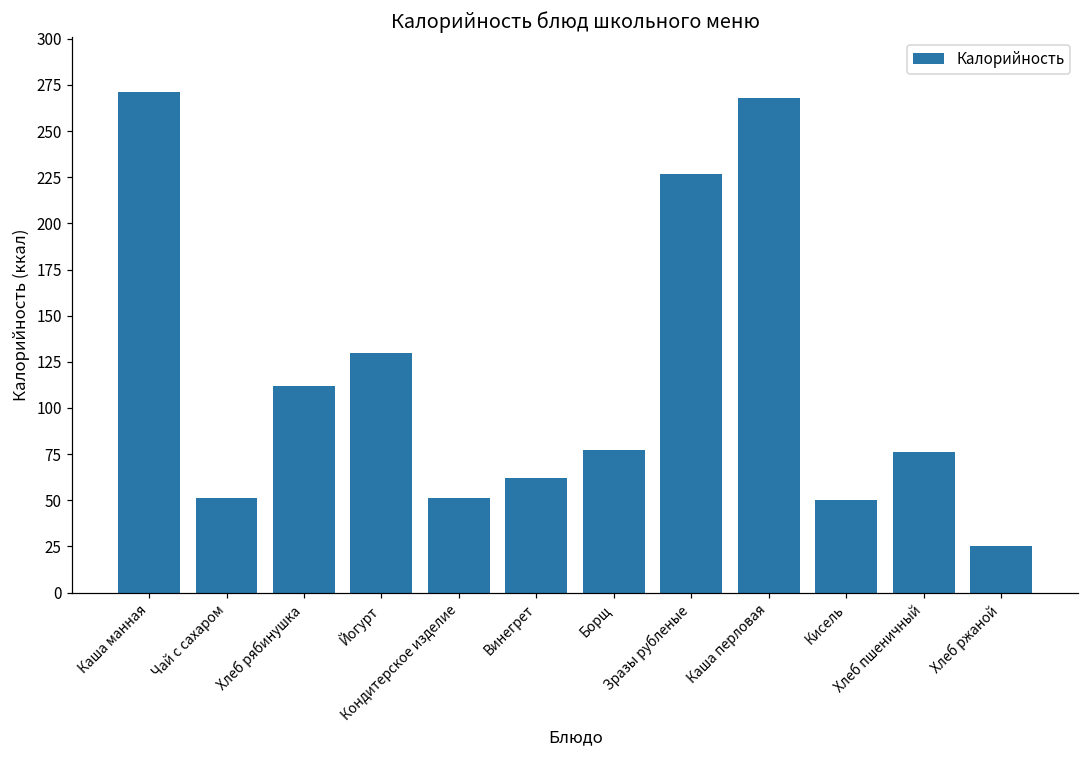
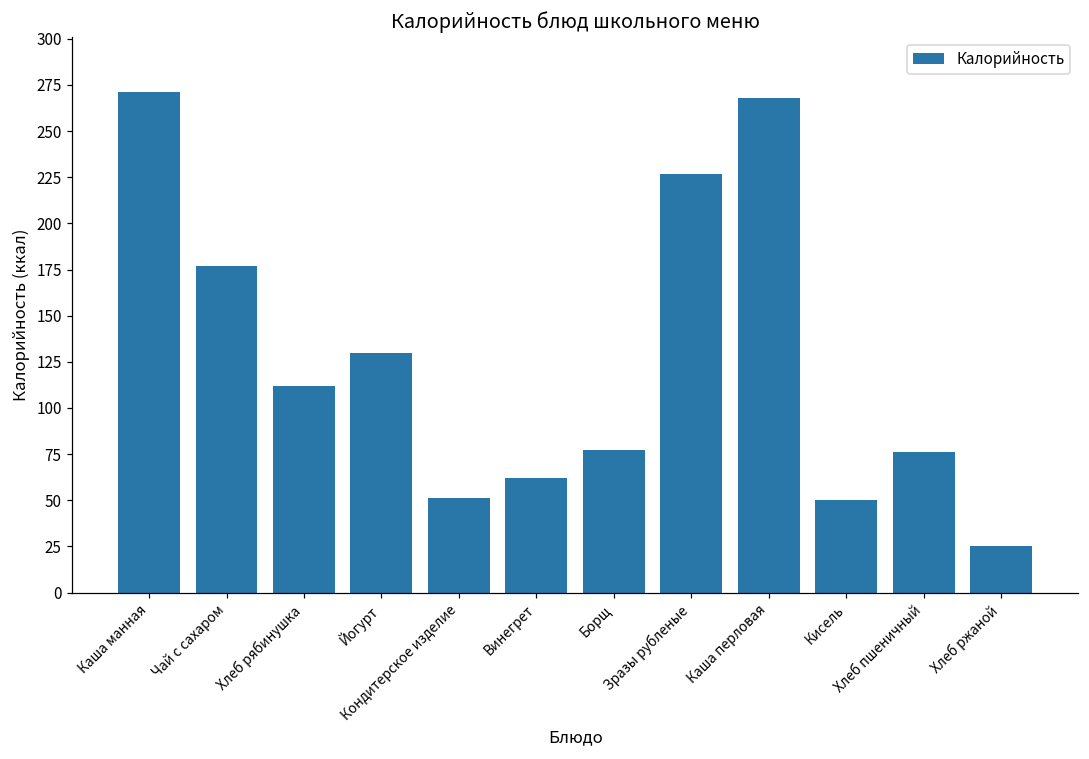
Чай с сахаром: 51 -> 177
